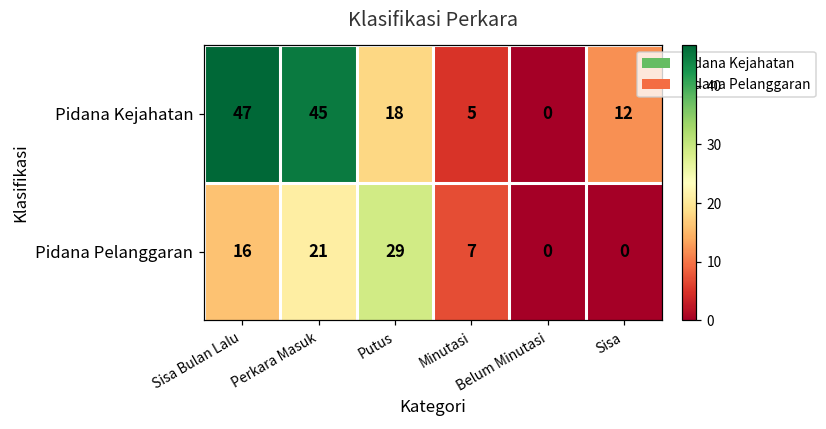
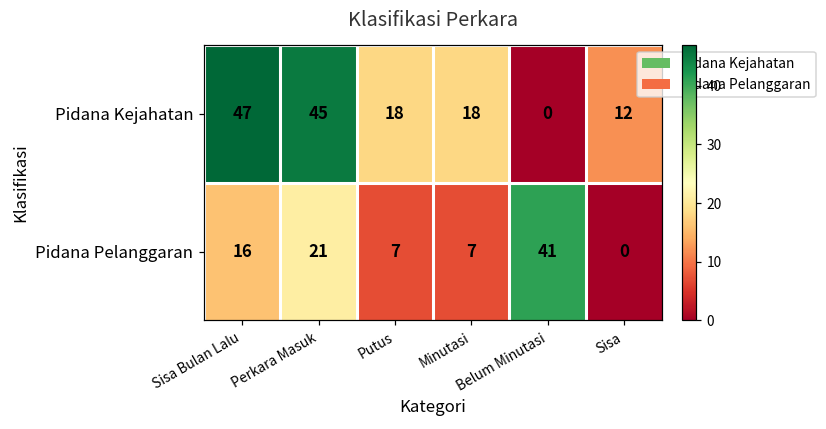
Pidana Kejahatan, Minutasi: 5 -> 18
Pidana Pelanggaran, Putus: 29 -> 7
Pidana Pelanggaran, Belum Minutasi: 0 -> 41
